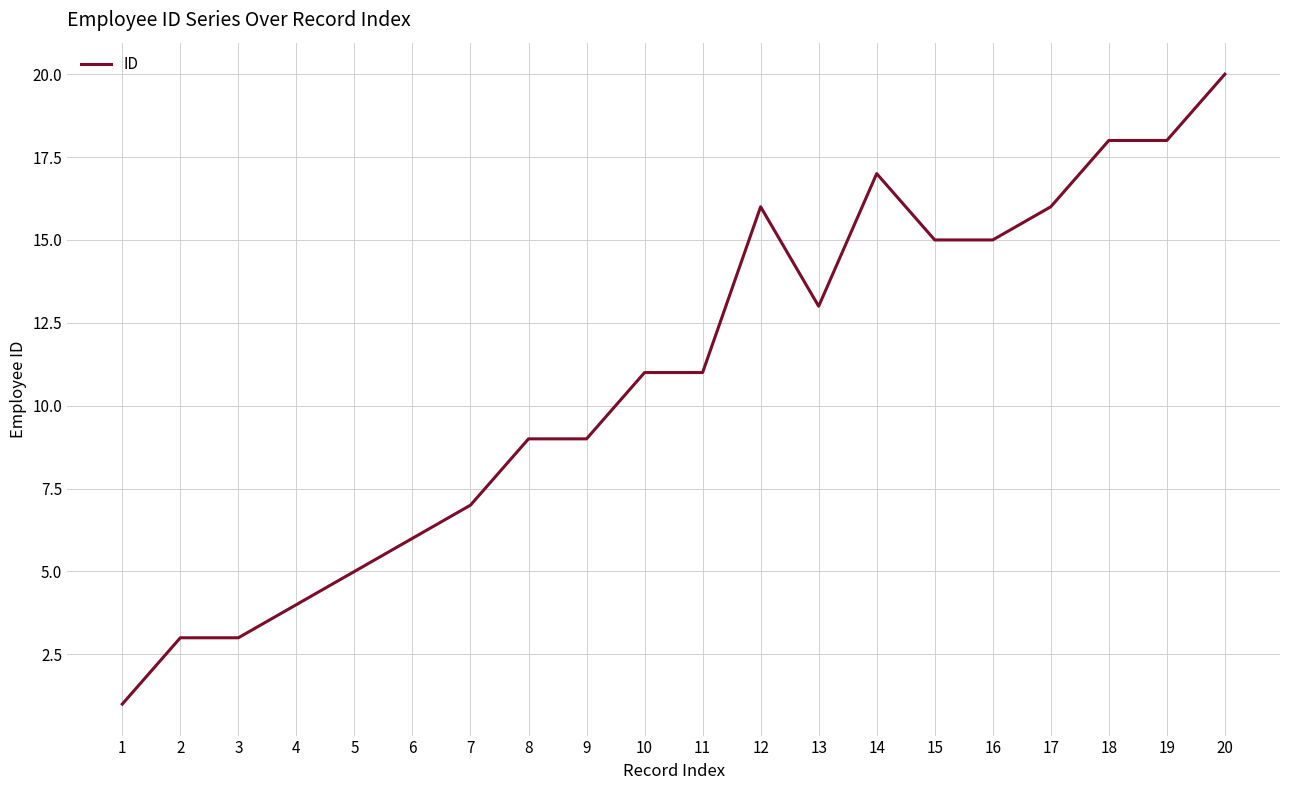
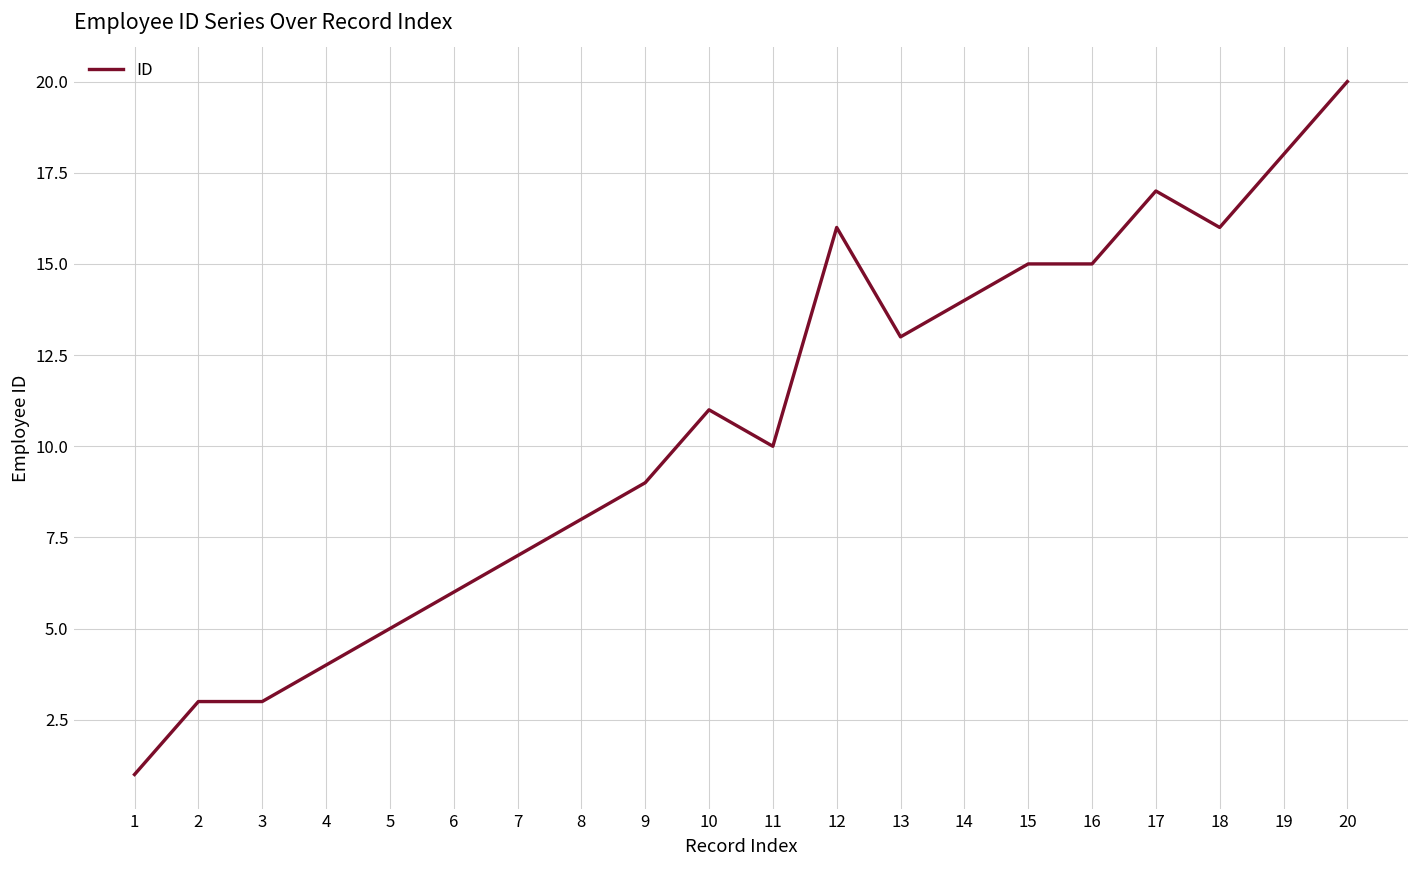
8: 9 -> 8
11: 11 -> 10
14: 17 -> 14
17: 16 -> 17
18: 18 -> 16
